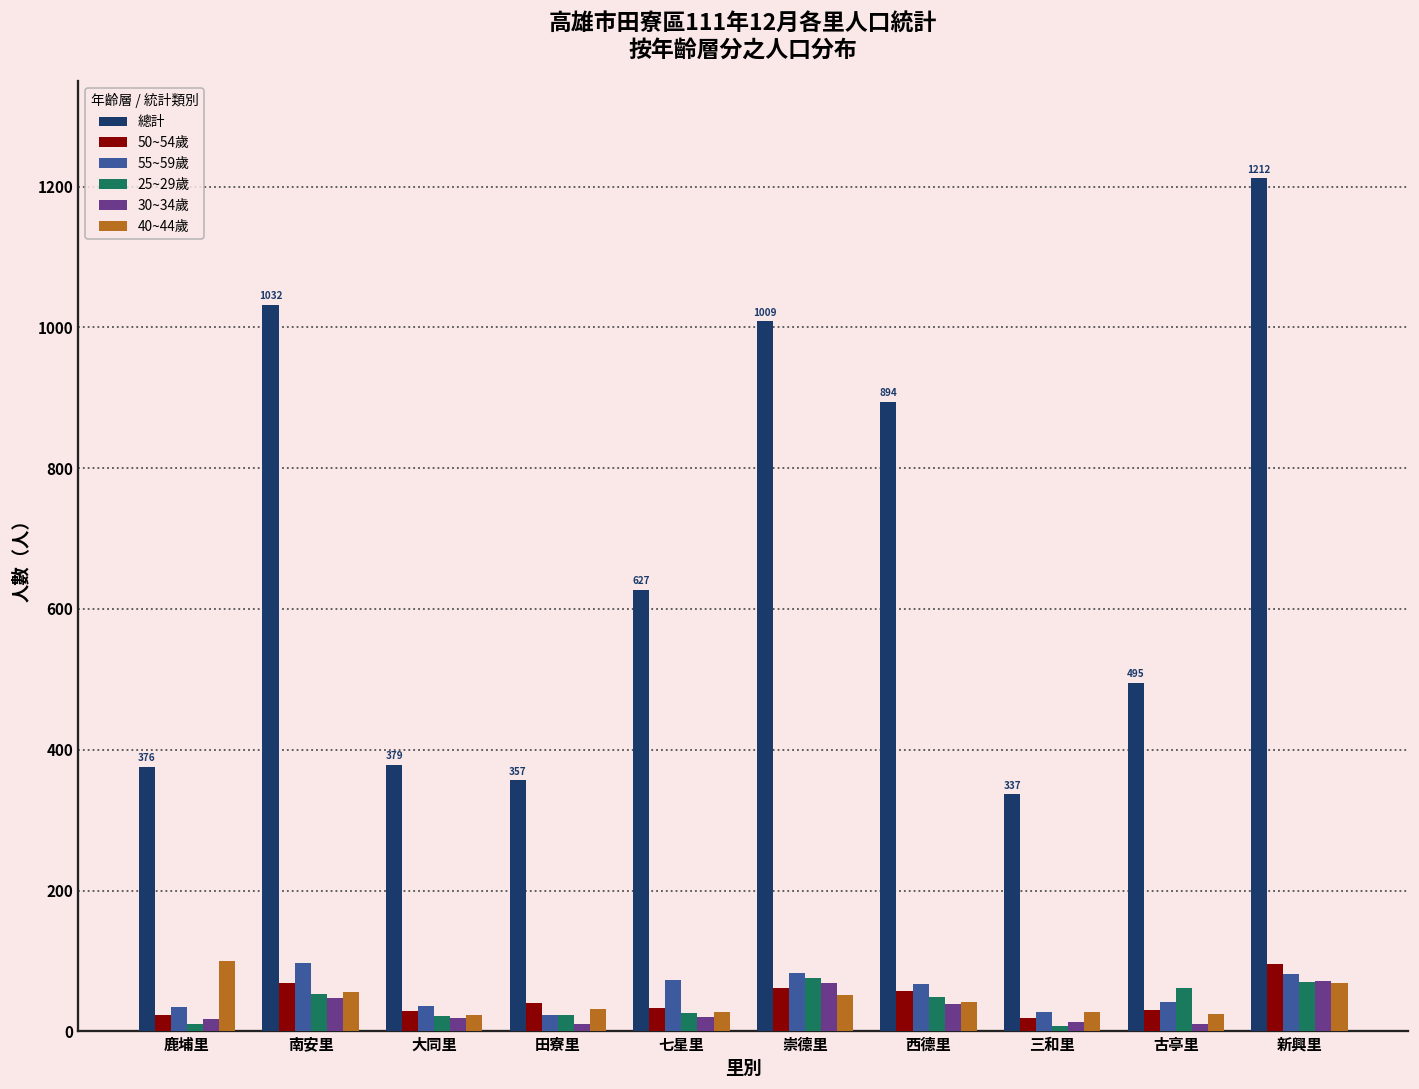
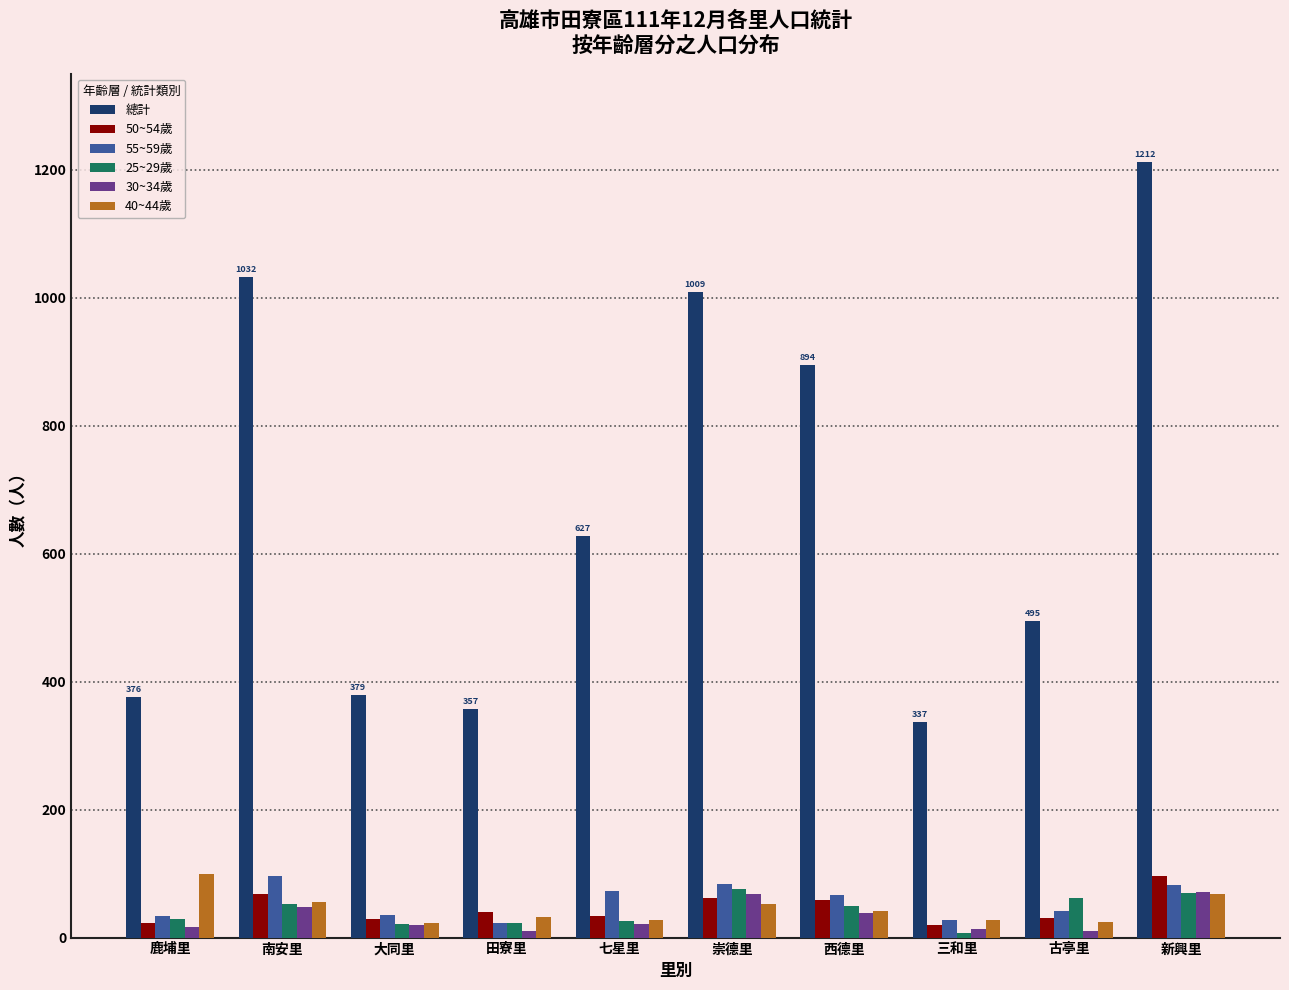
25~29歲, 鹿埔里: 10 -> 30
